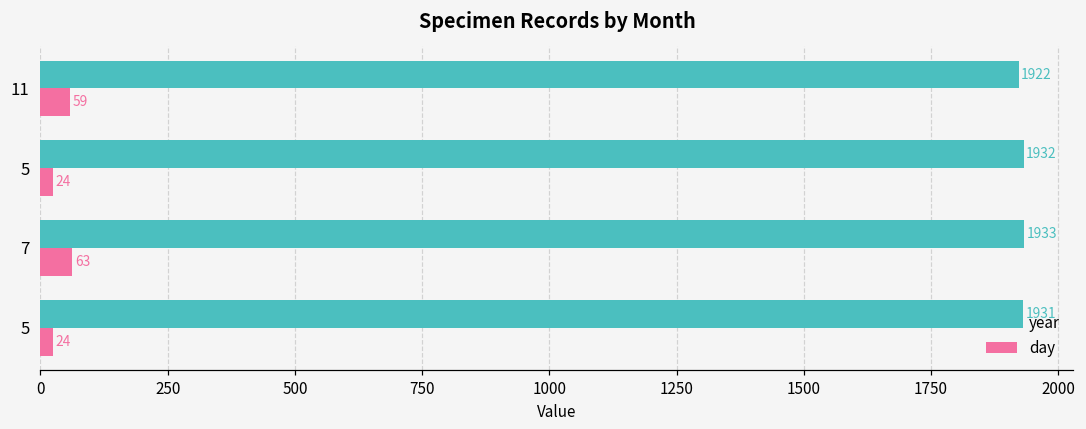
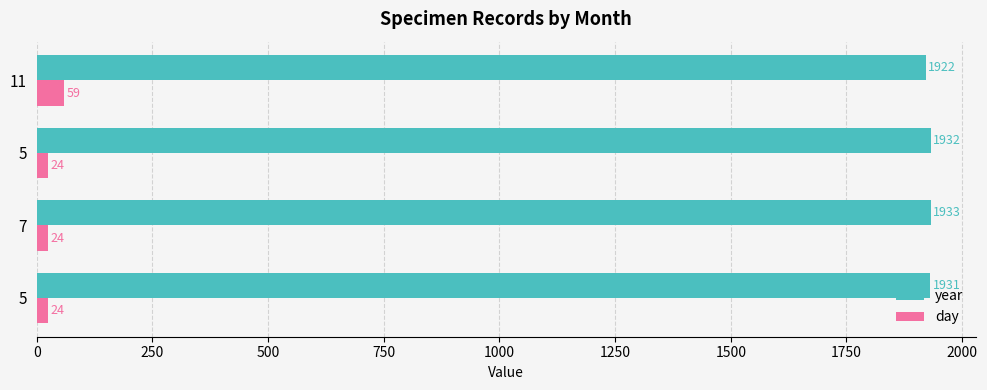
day, 7: 63 -> 24
